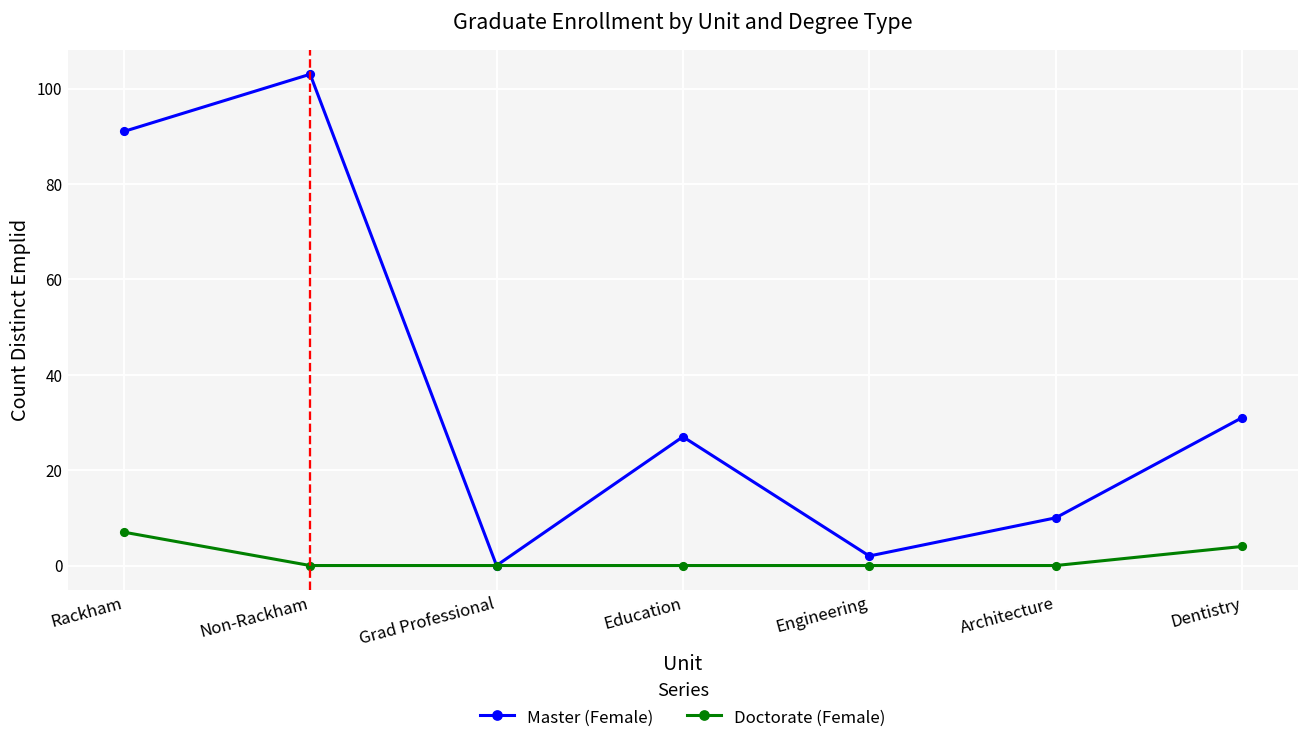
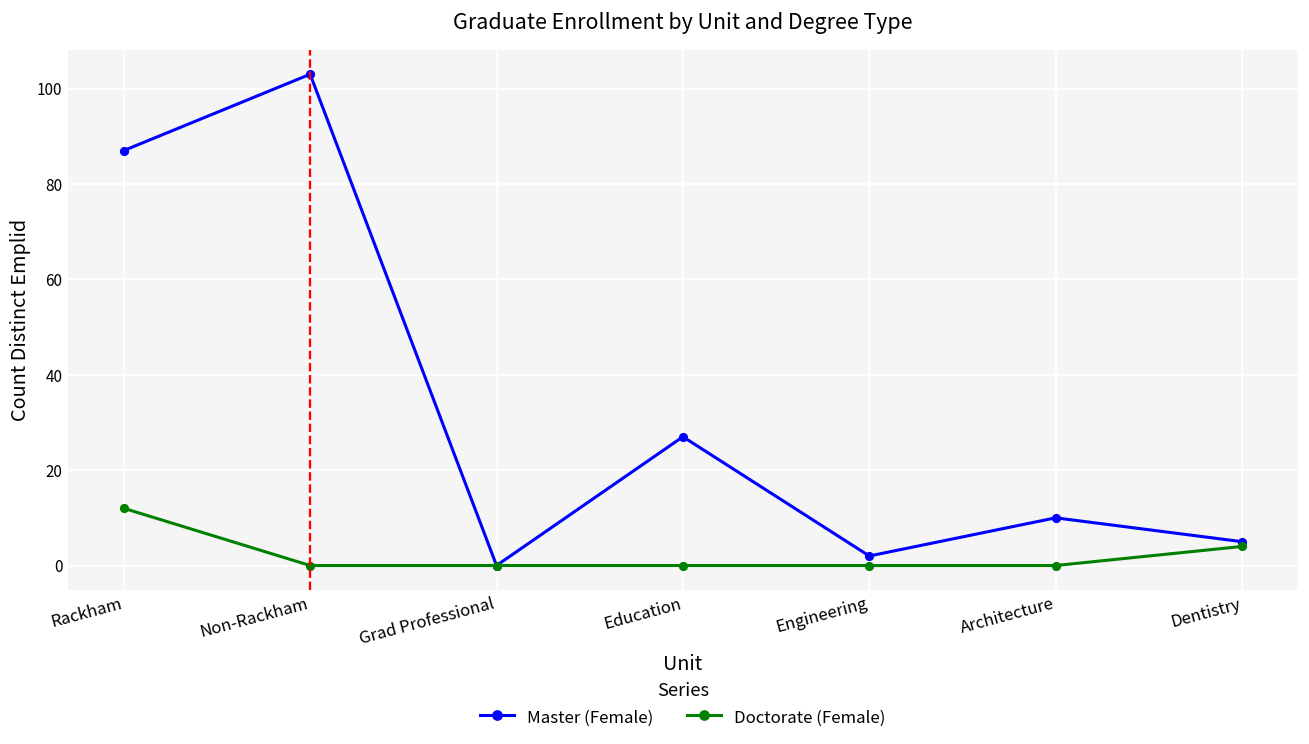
Master (Female), Rackham: 91 -> 87
Doctorate (Female), Rackham: 7 -> 12
Master (Female), Dentistry: 31 -> 5
